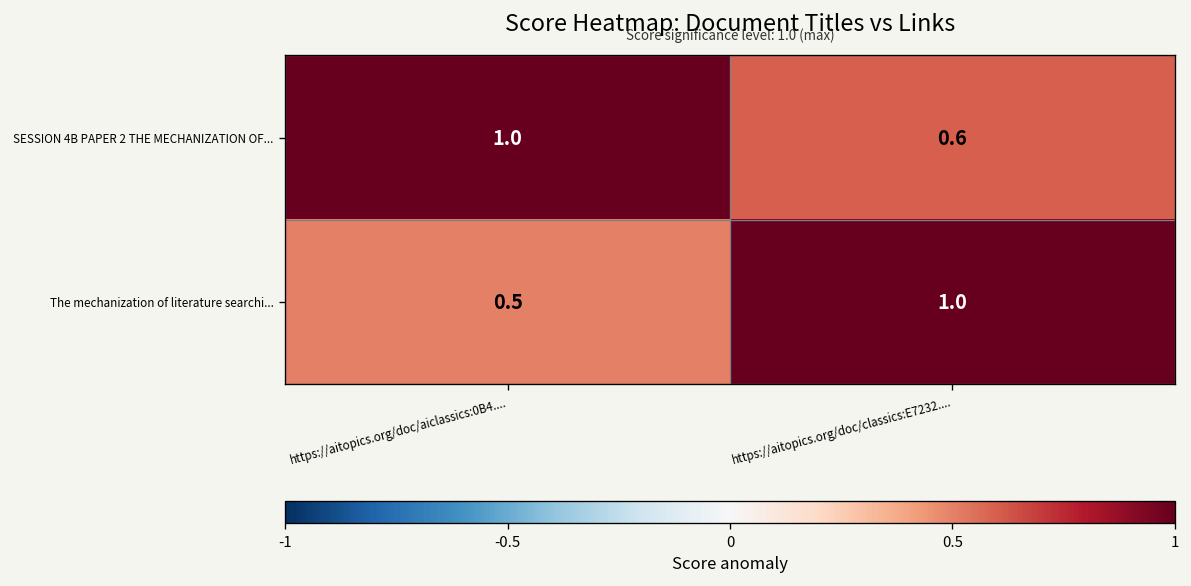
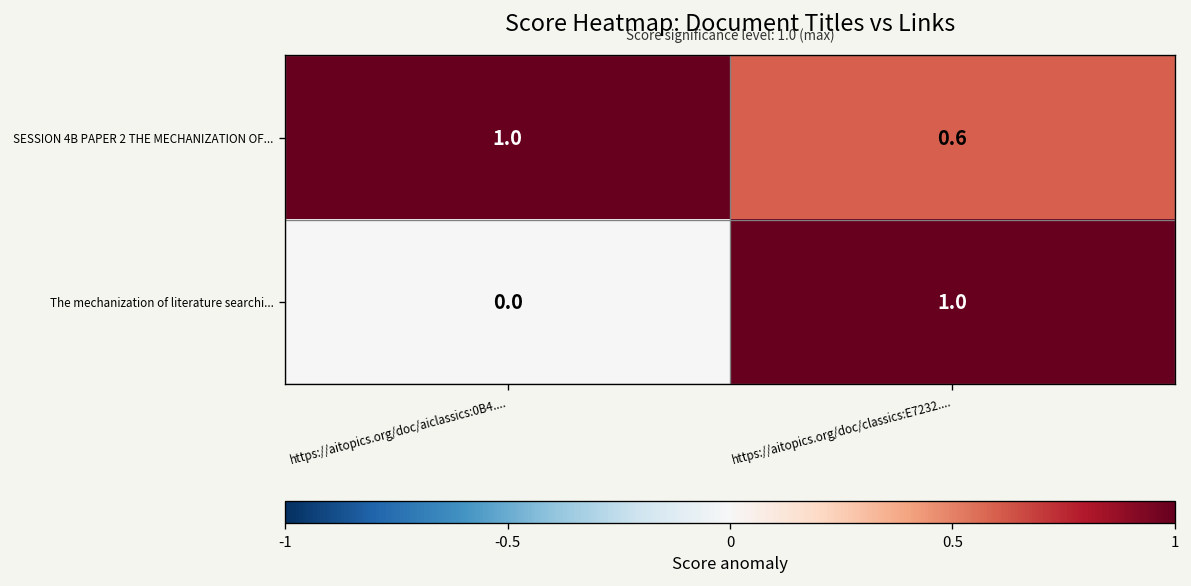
The mechanization of literature searchi..., https://aitopics.org/doc/aiclassics:0B4....: 0.5 -> 0.0
